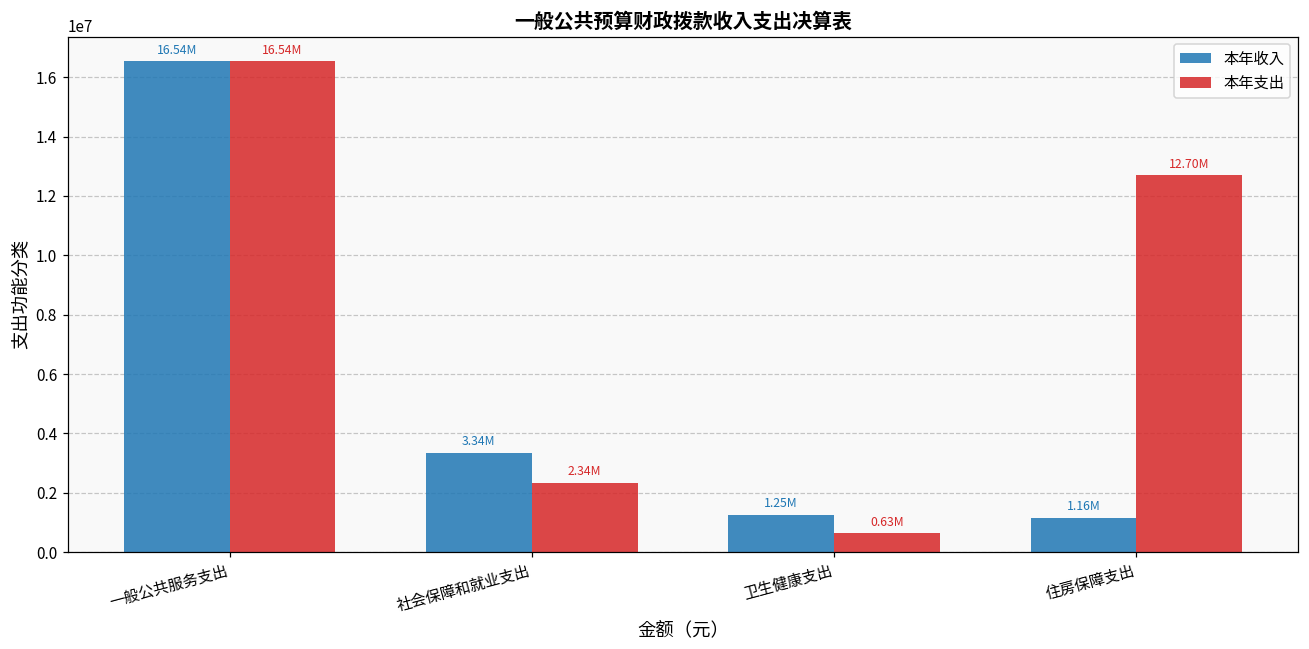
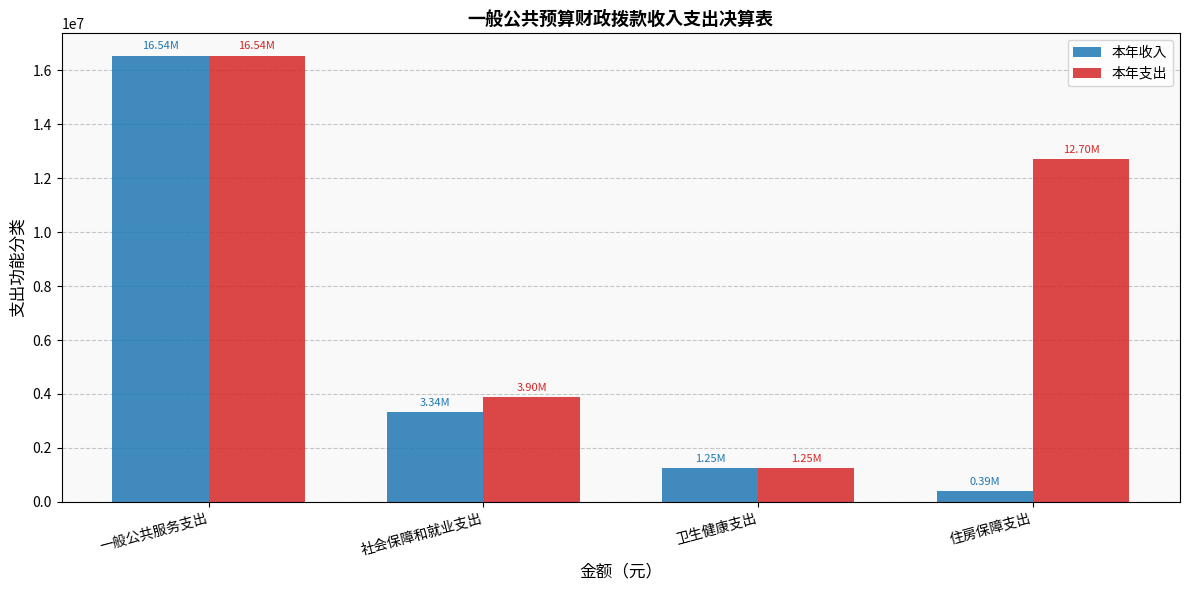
本年支出, 社会保障和就业支出: 2.34M -> 3.90M
本年支出, 卫生健康支出: 0.63M -> 1.25M
本年收入, 住房保障支出: 1.16M -> 0.39M
